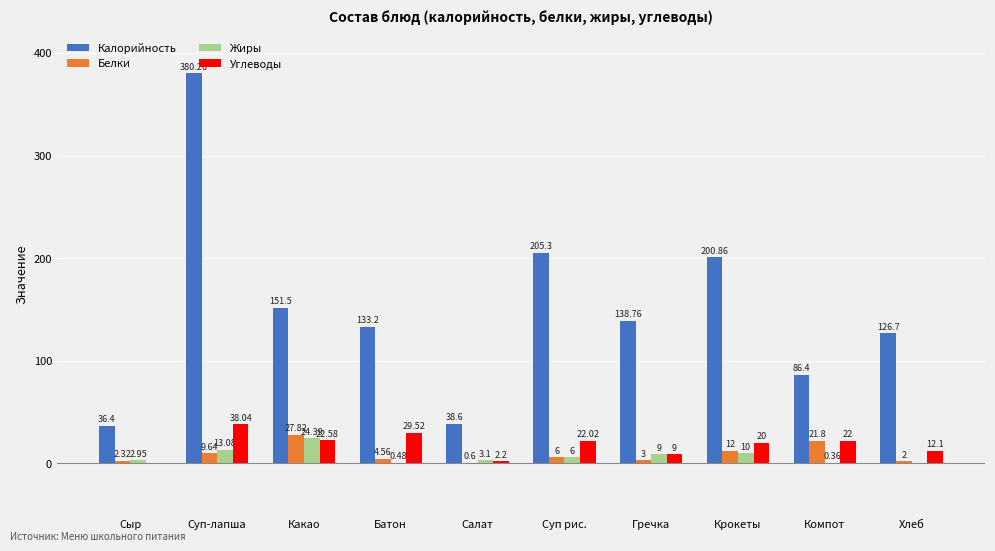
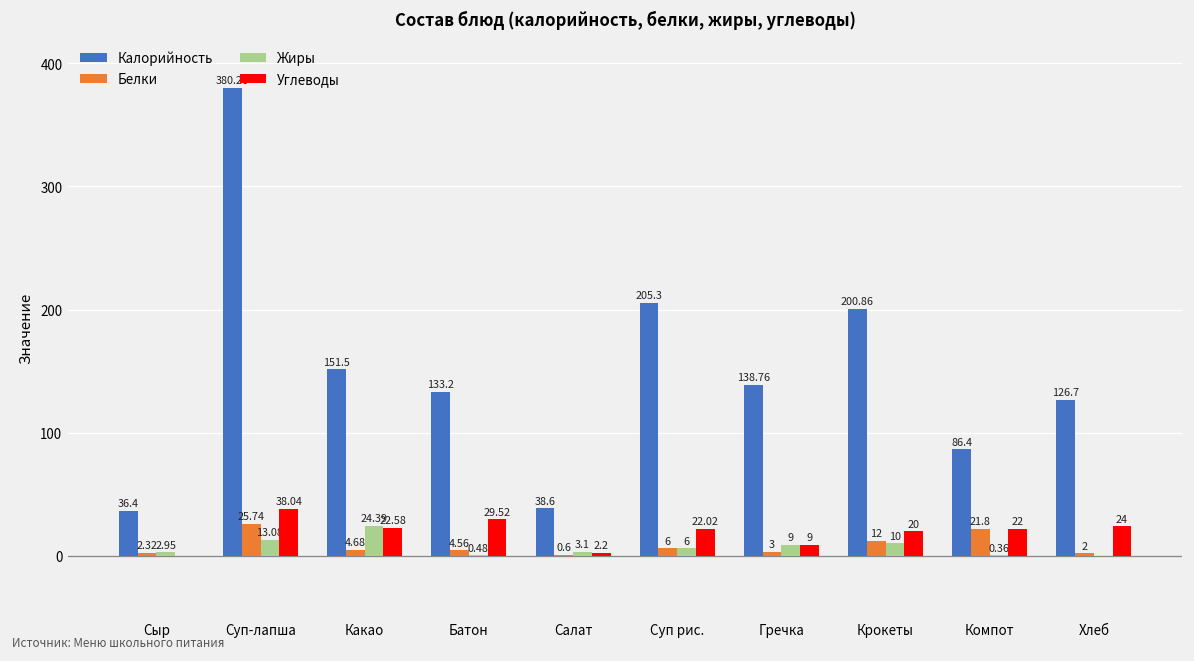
Белки, Суп-лапша: 9.64 -> 25.74
Белки, Какао: 27.82 -> 4.68
Углеводы, Хлеб: 12.1 -> 24
